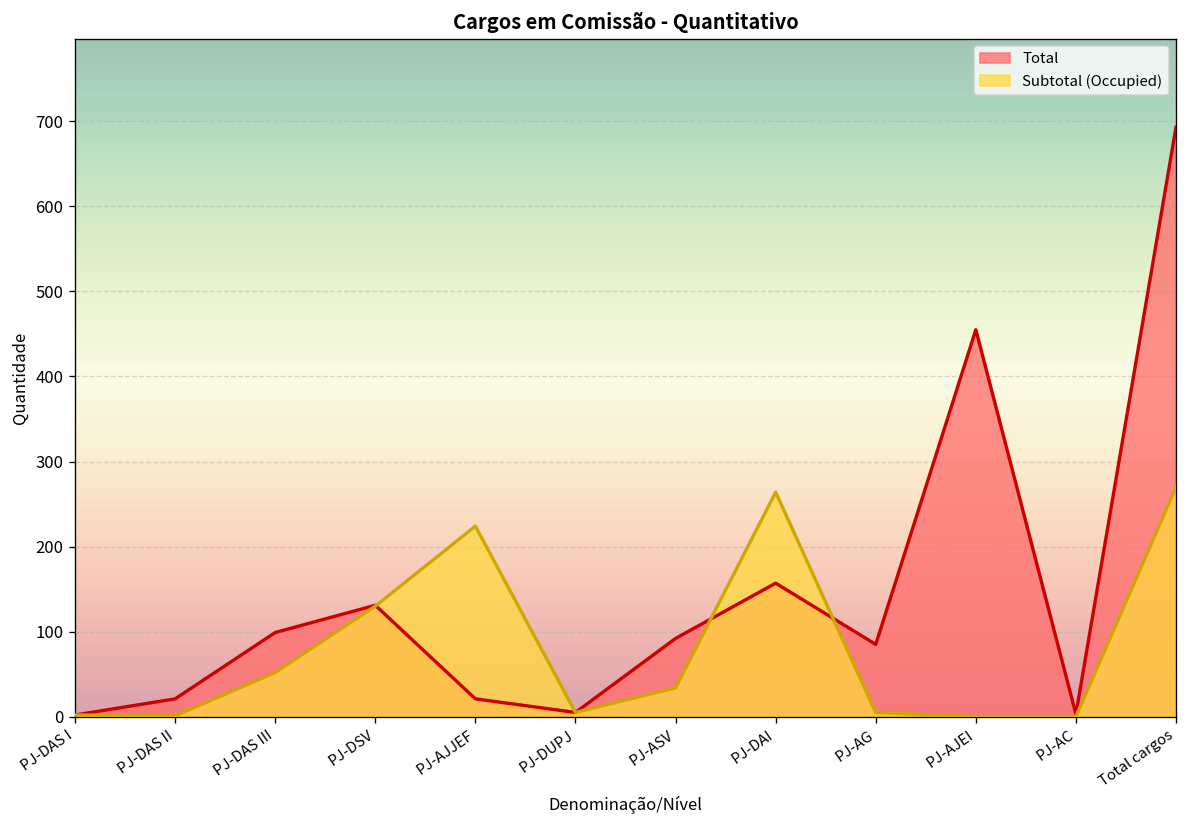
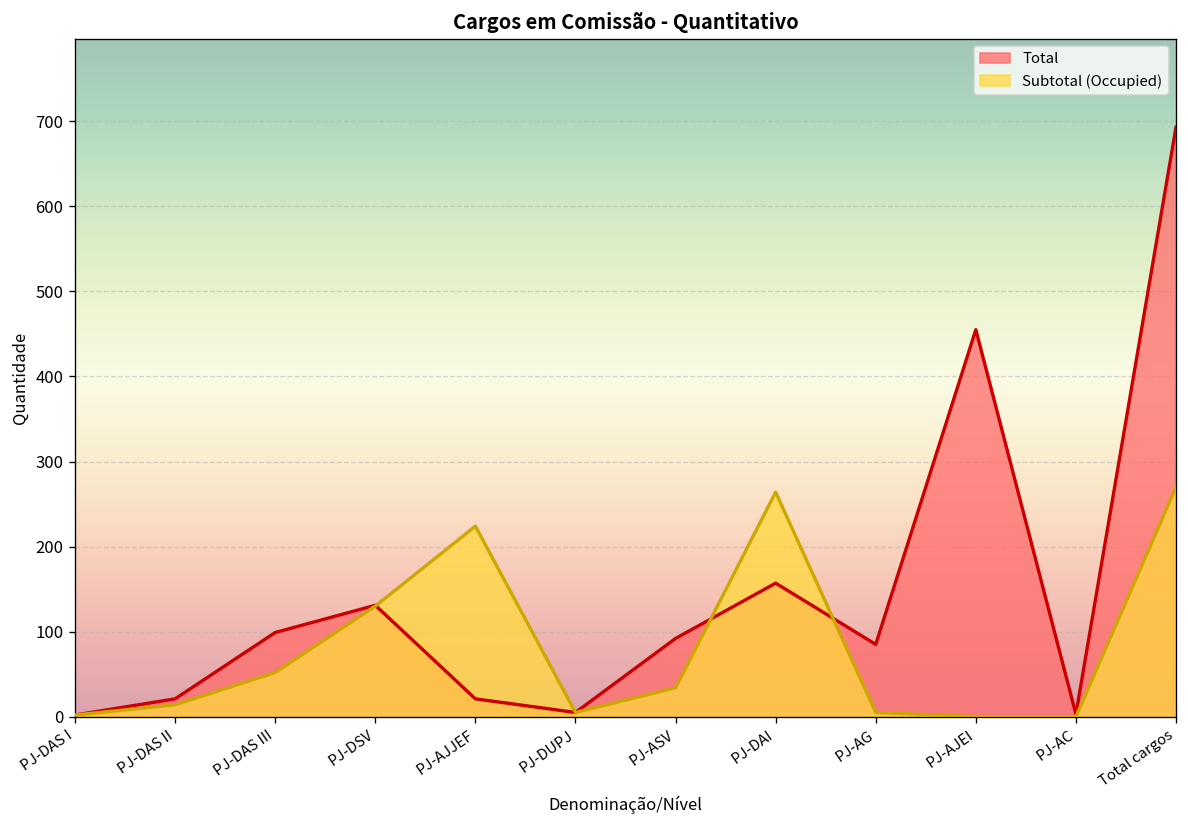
Subtotal (Occupied), PJ-DAS II: 0 -> 10
